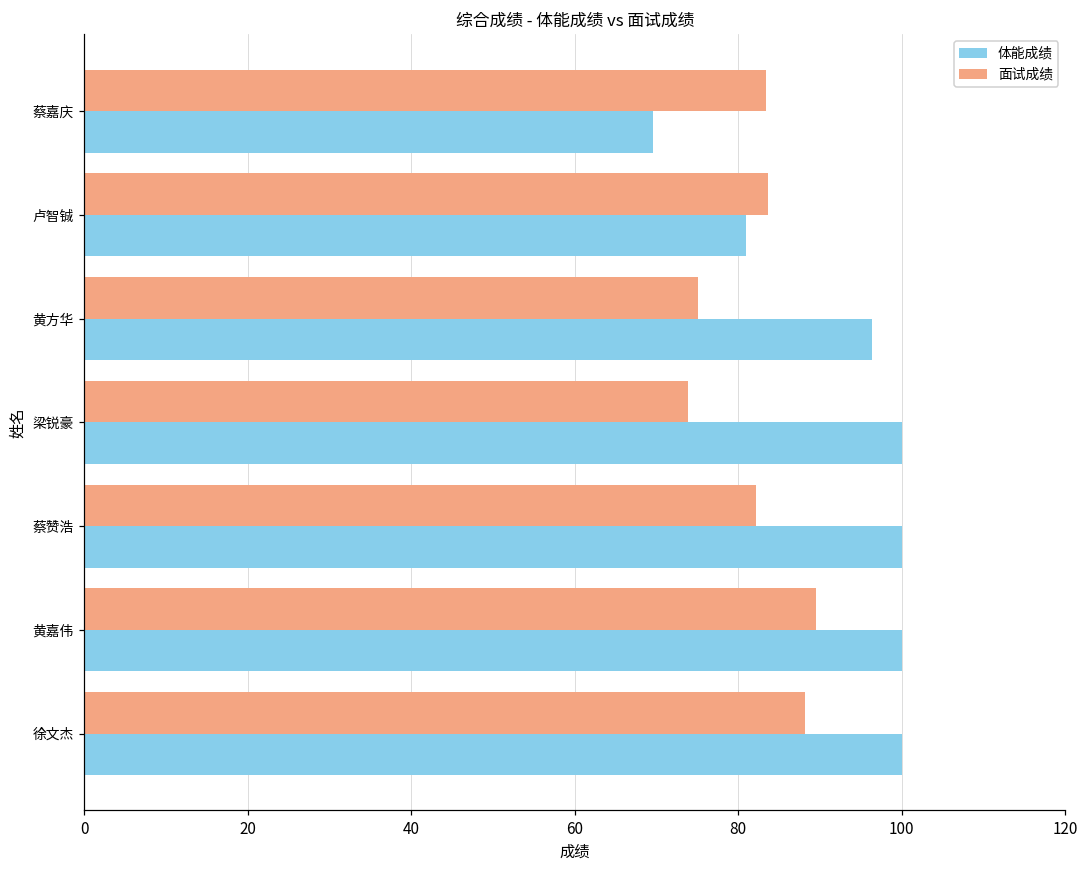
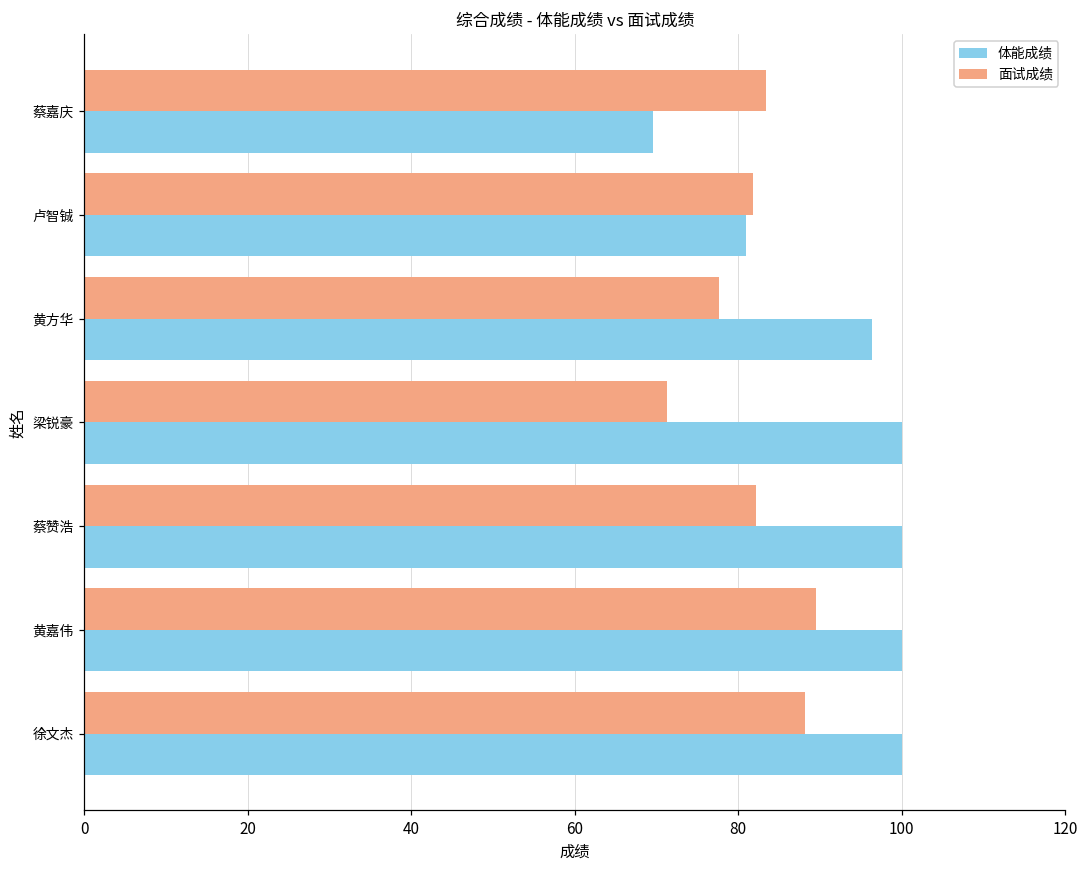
面试成绩, 卢智铖: 84 -> 82
面试成绩, 黄方华: 75 -> 78
面试成绩, 梁锐豪: 74 -> 71
